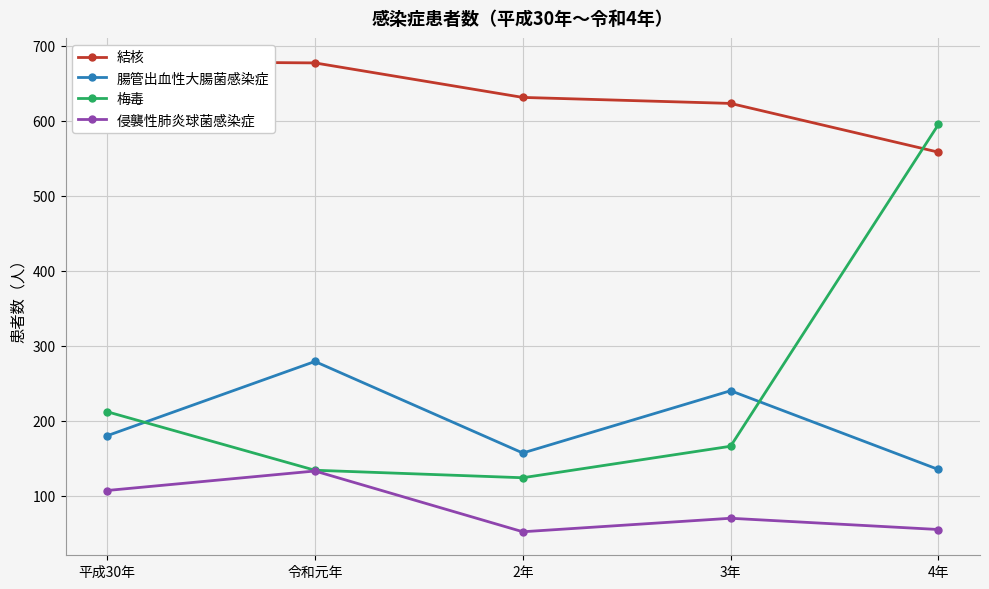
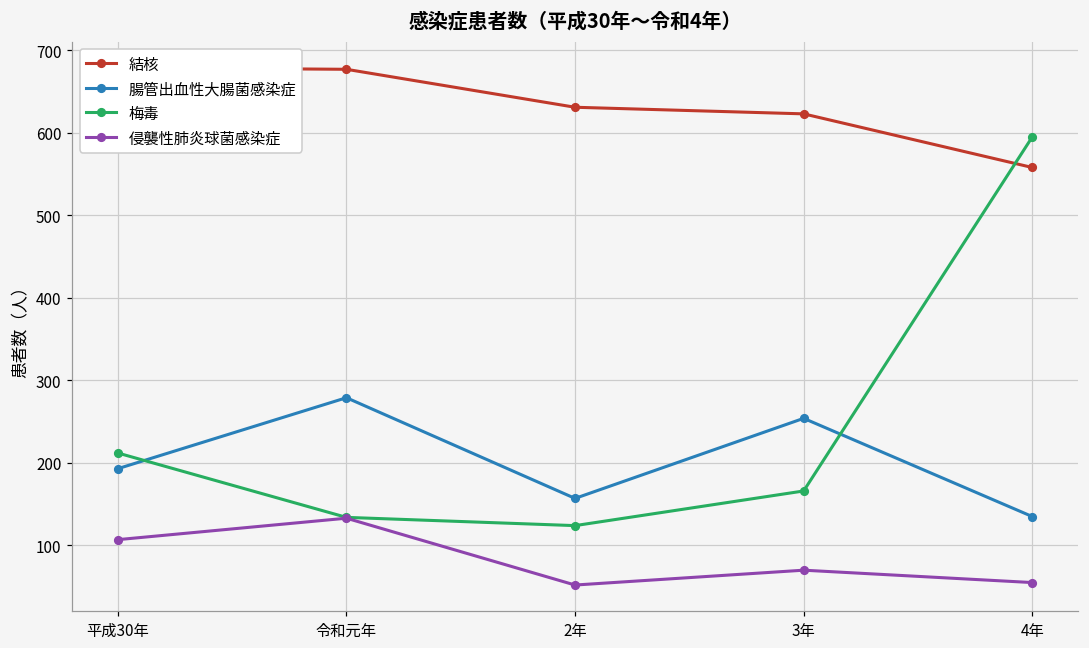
腸管出血性大腸菌感染症, 平成30年: 180 -> 190
腸管出血性大腸菌感染症, 3年: 240 -> 250
